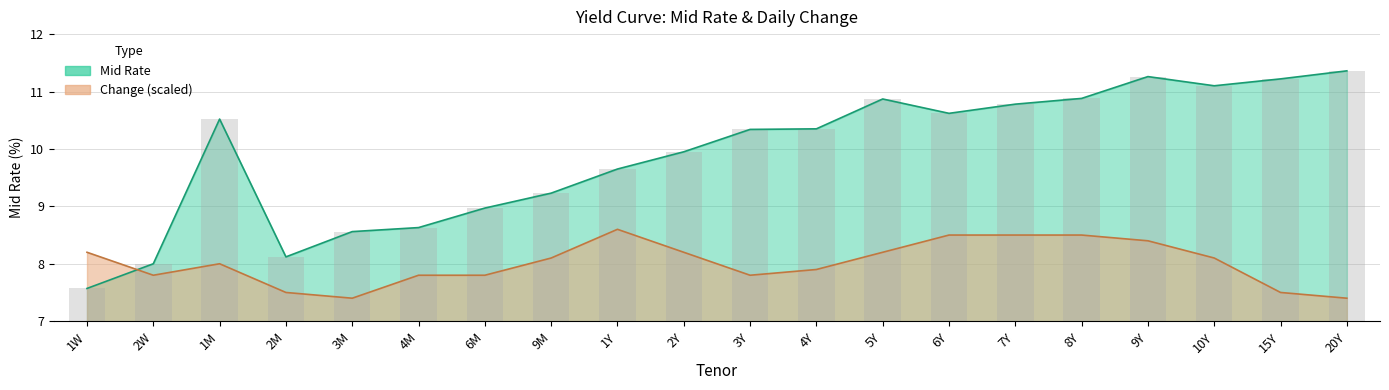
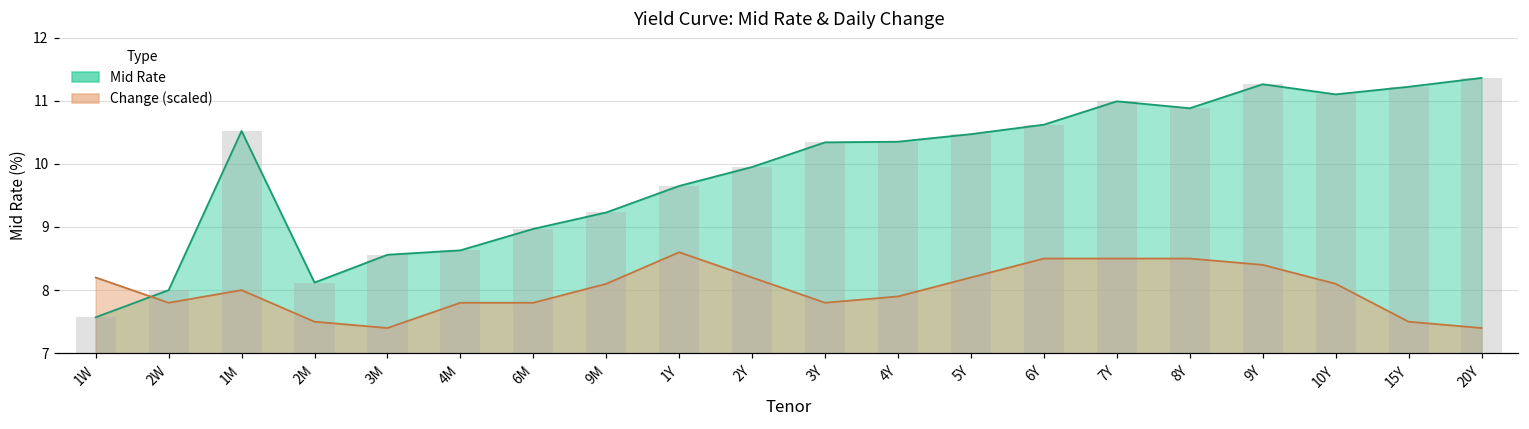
Mid Rate, 5Y: 10.9 -> 10.5
Mid Rate, 7Y: 10.8 -> 11.0
